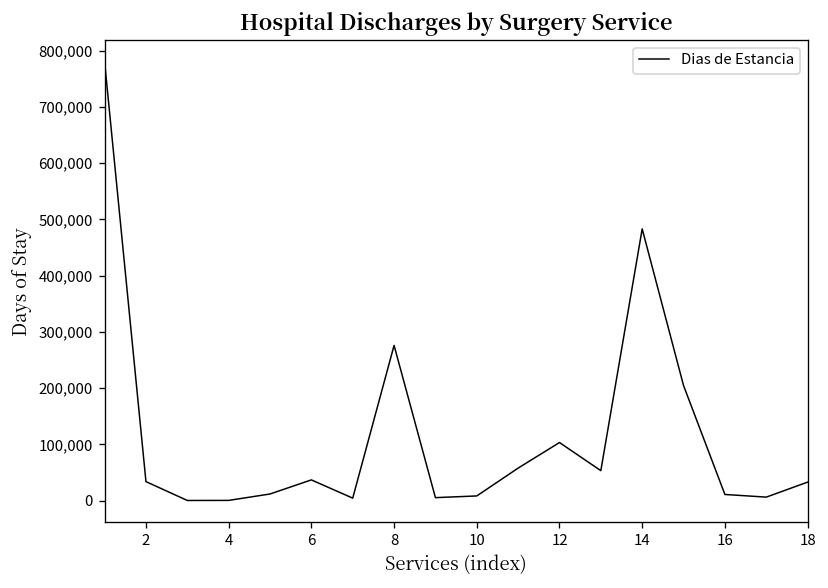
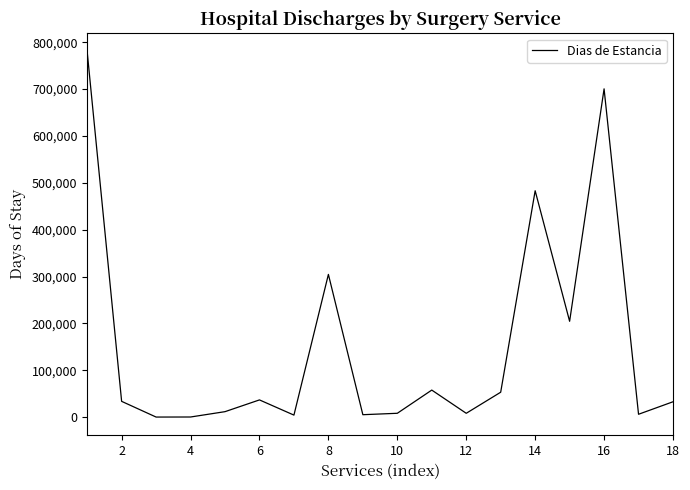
8: 280,000 -> 300,000
12: 100,000 -> 10,000
16: 10,000 -> 700,000
